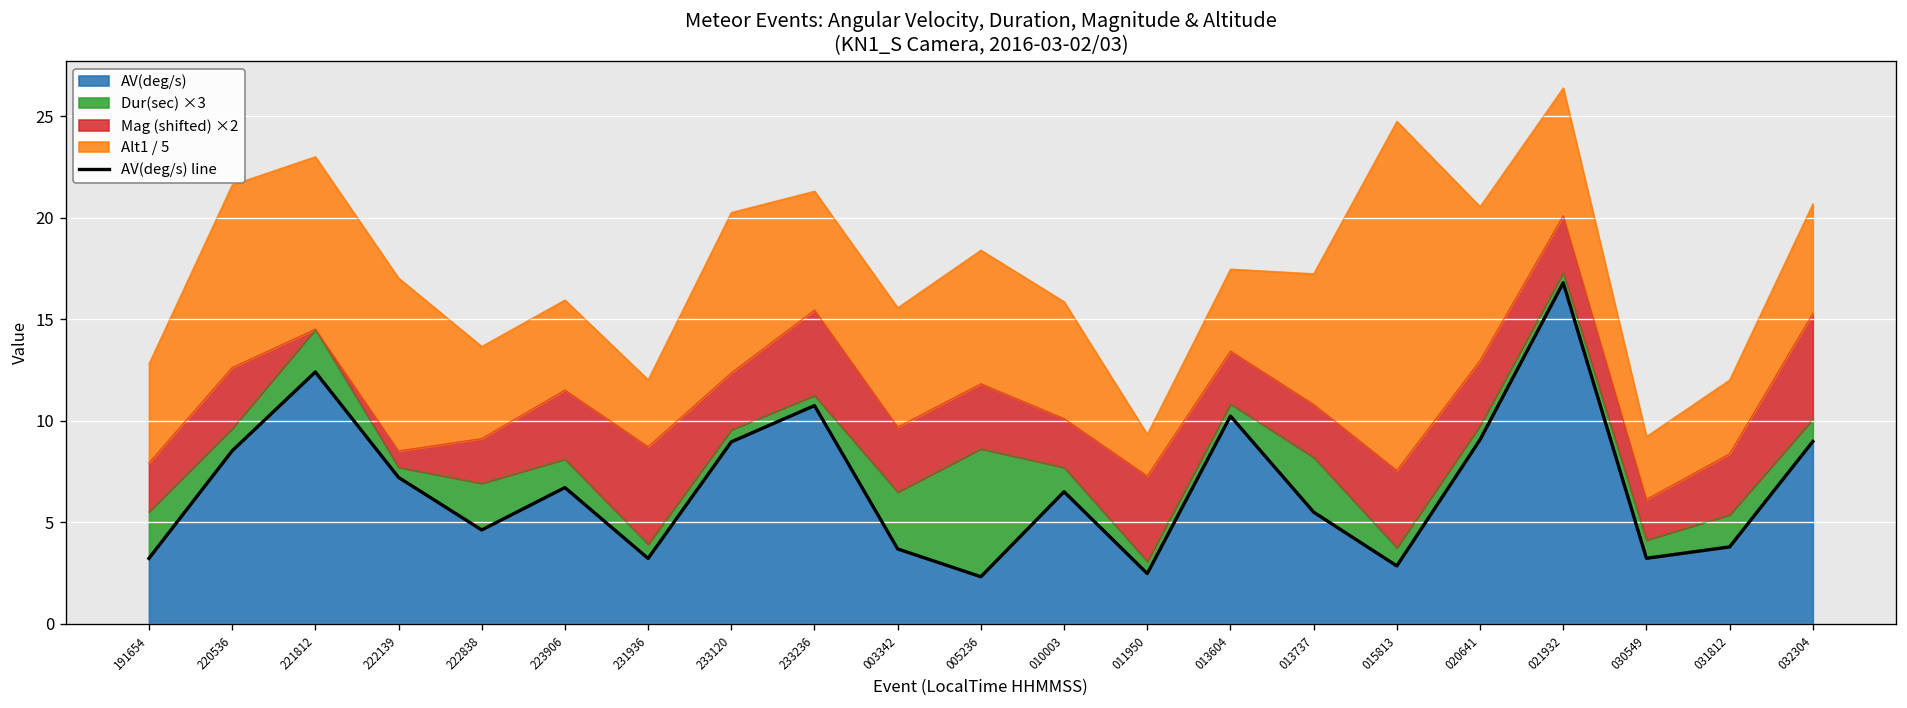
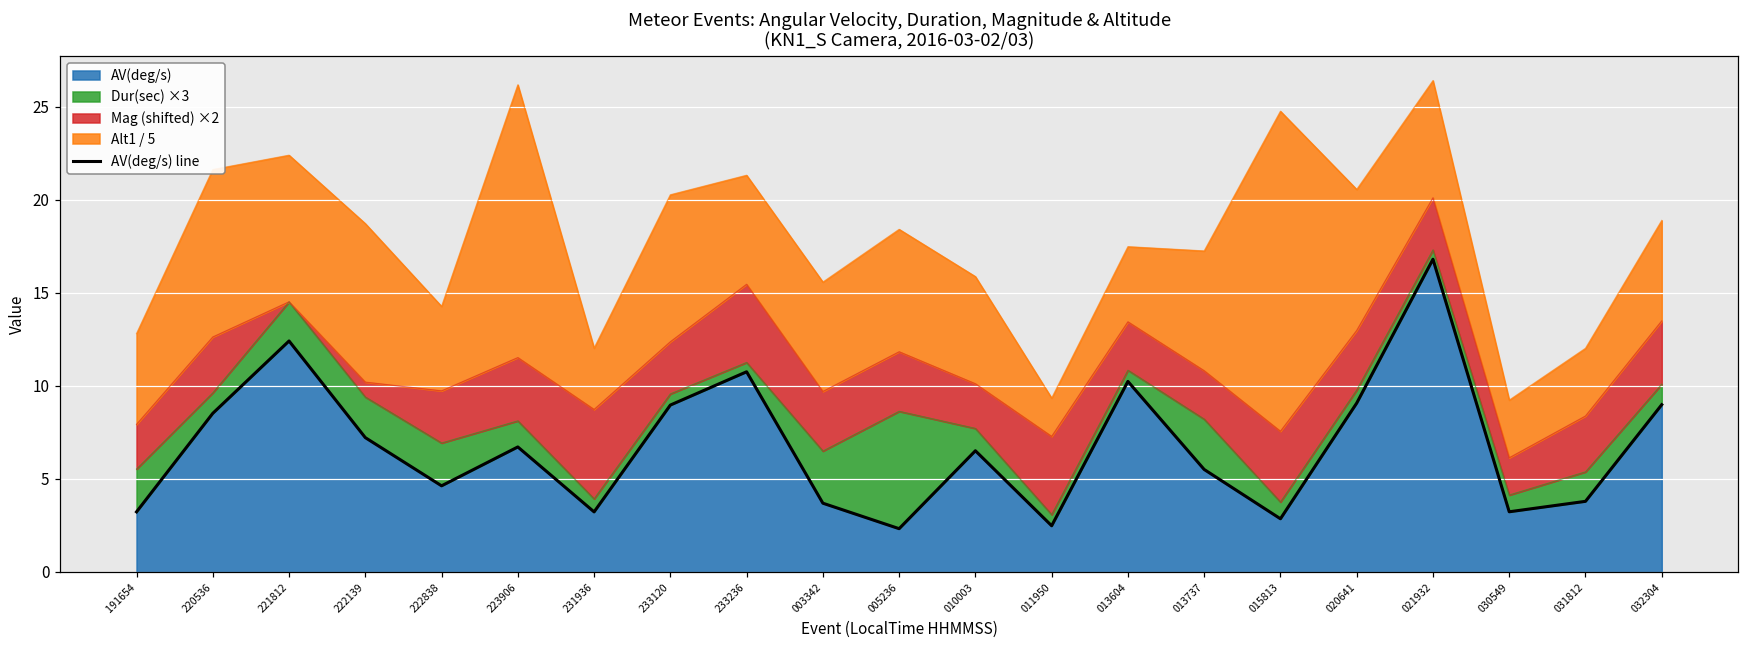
Alt1 / 5, 221812: 8.5 -> 7.9
Dur(sec) ×3, 222139: 0.5 -> 2.2
Mag (shifted) ×2, 222838: 2.2 -> 2.8
Alt1 / 5, 223906: 4.4 -> 14.7
Mag (shifted) ×2, 032304: 5.2 -> 3.4
